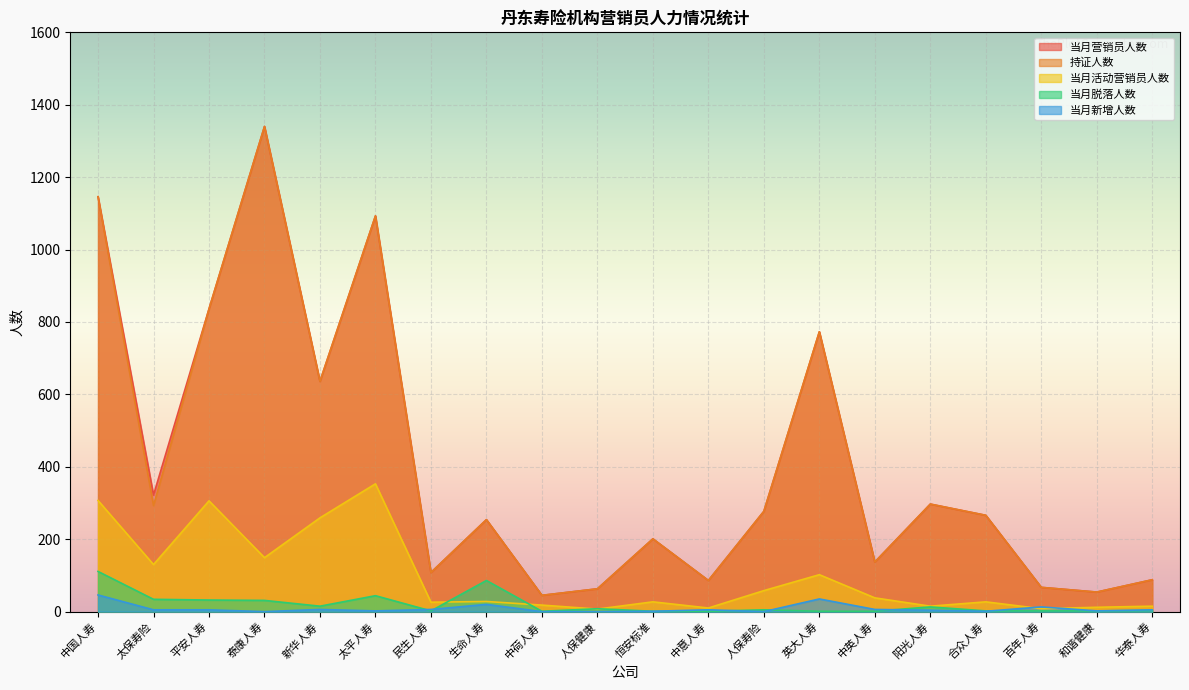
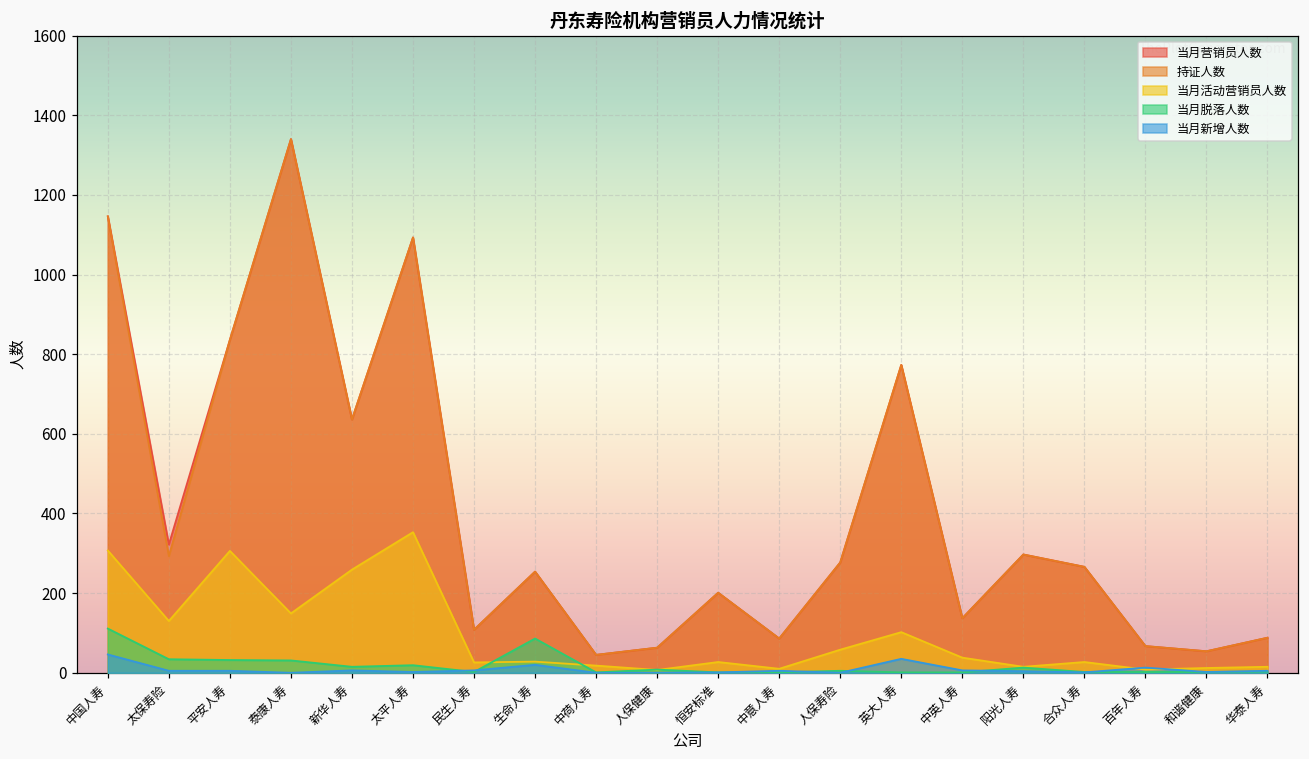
当月脱落人数, 太平人寿: 40 -> 20
